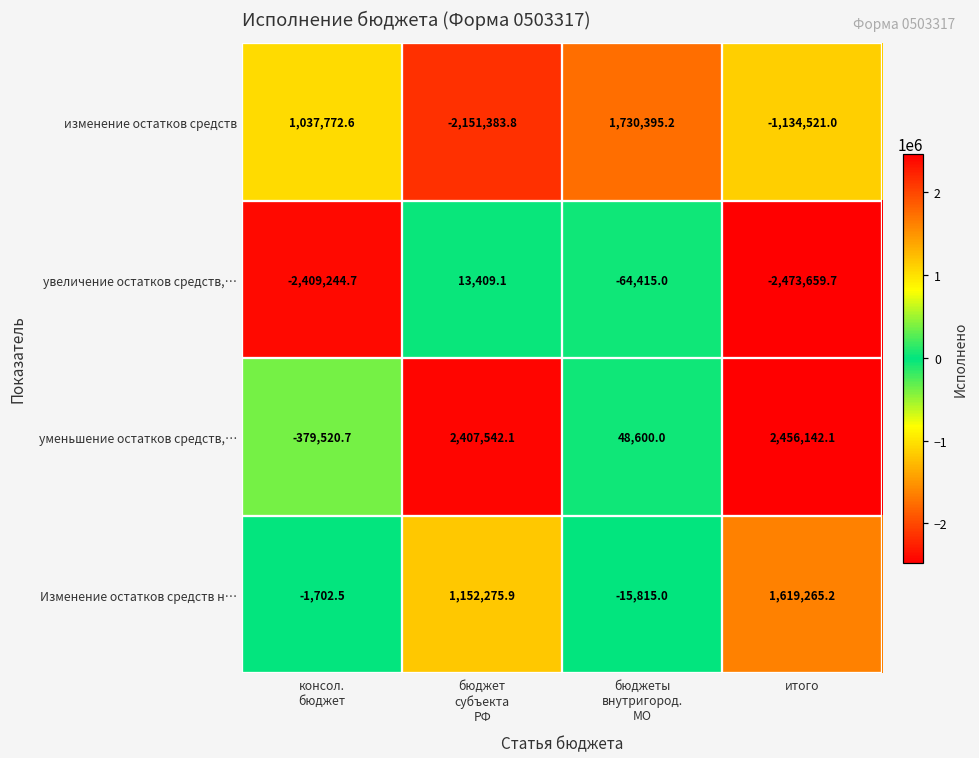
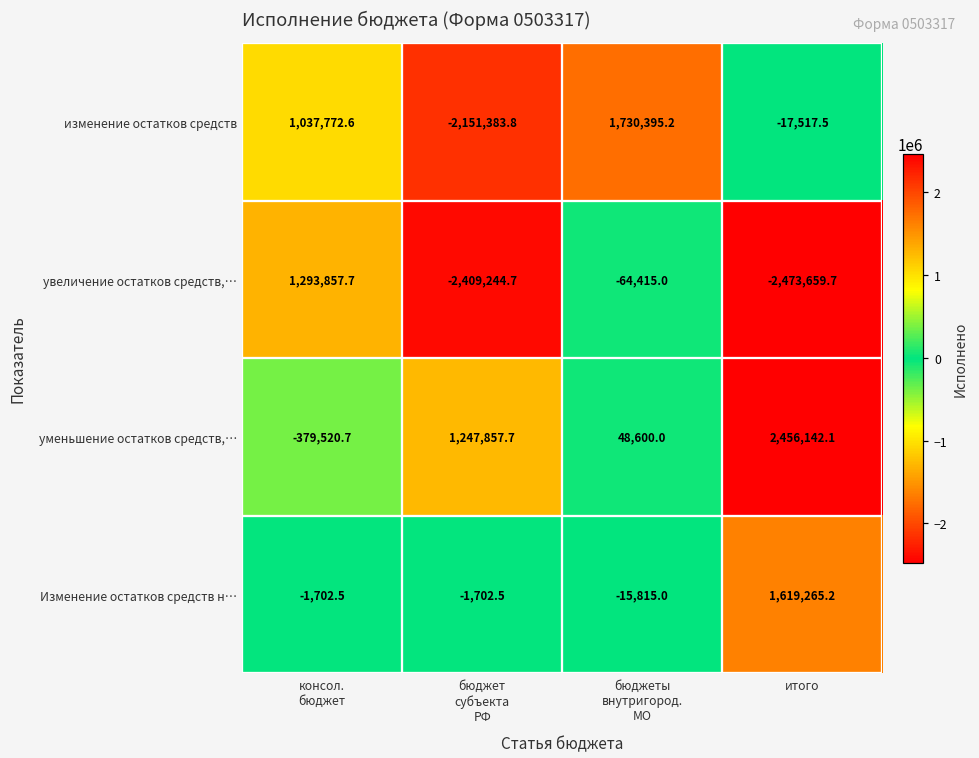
изменение остатков средств, итого: -1,134,521.0 -> -17,517.5
увеличение остатков средств,…, консол. бюджет: -2,409,244.7 -> 1,293,857.7
увеличение остатков средств,…, бюджет субъекта РФ: 13,409.1 -> -2,409,244.7
уменьшение остатков средств,…, бюджет субъекта РФ: 2,407,542.1 -> 1,247,857.7
Изменение остатков средств н…, бюджет субъекта РФ: 1,152,275.9 -> -1,702.5
